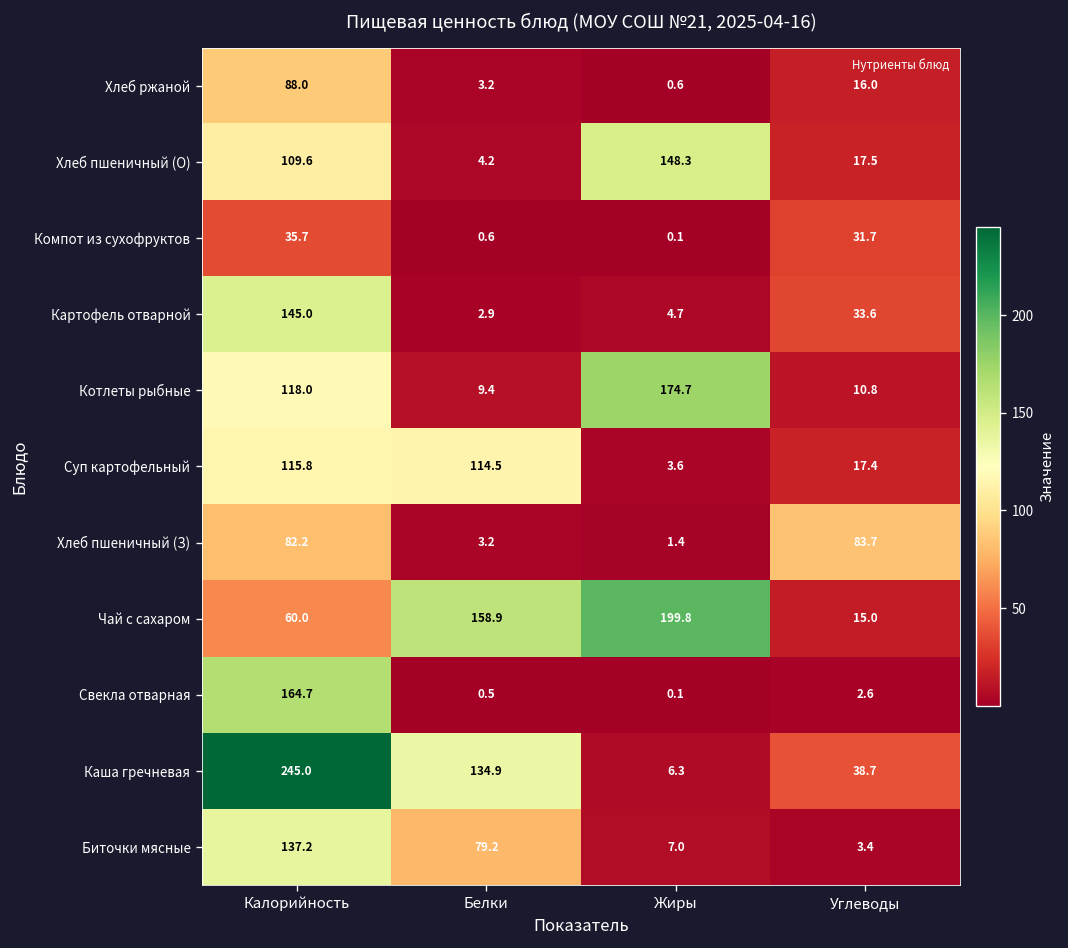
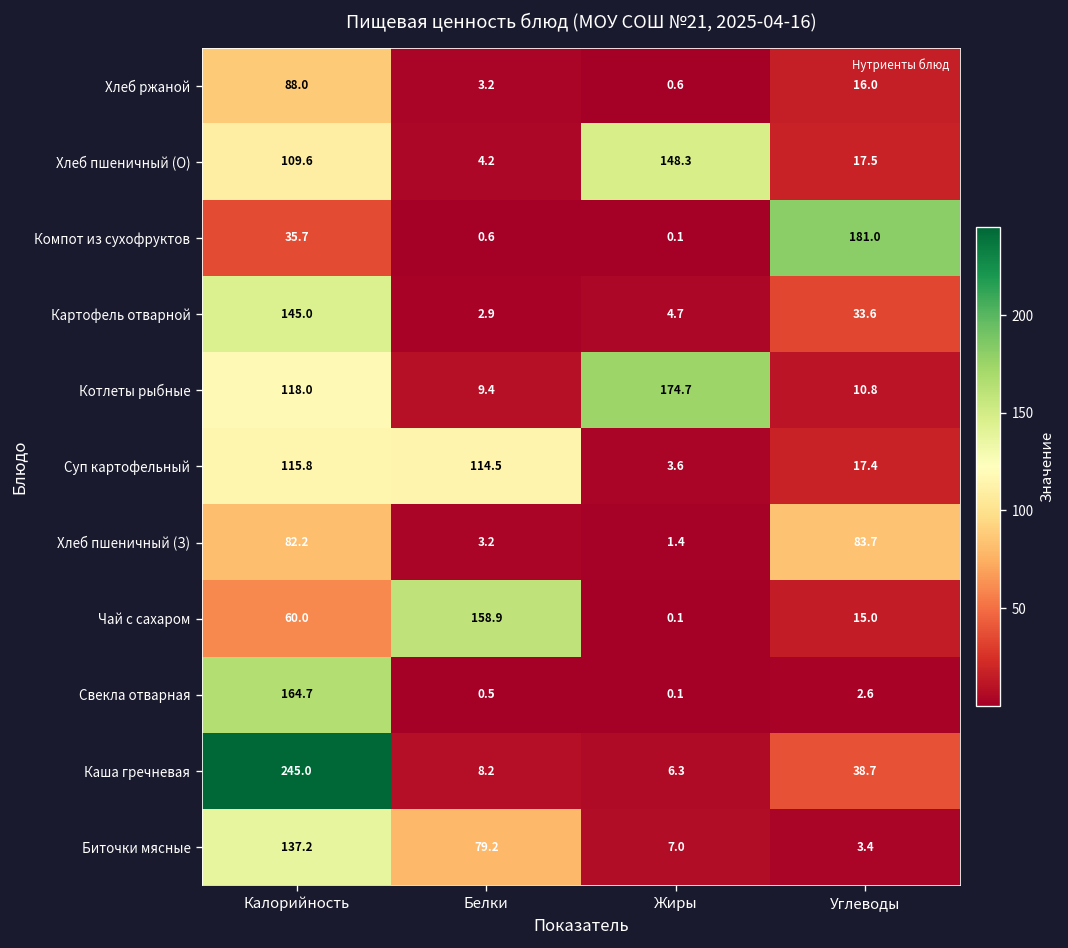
Компот из сухофруктов, Углеводы: 31.7 -> 181.0
Чай с сахаром, Жиры: 199.8 -> 0.1
Каша гречневая, Белки: 134.9 -> 8.2
